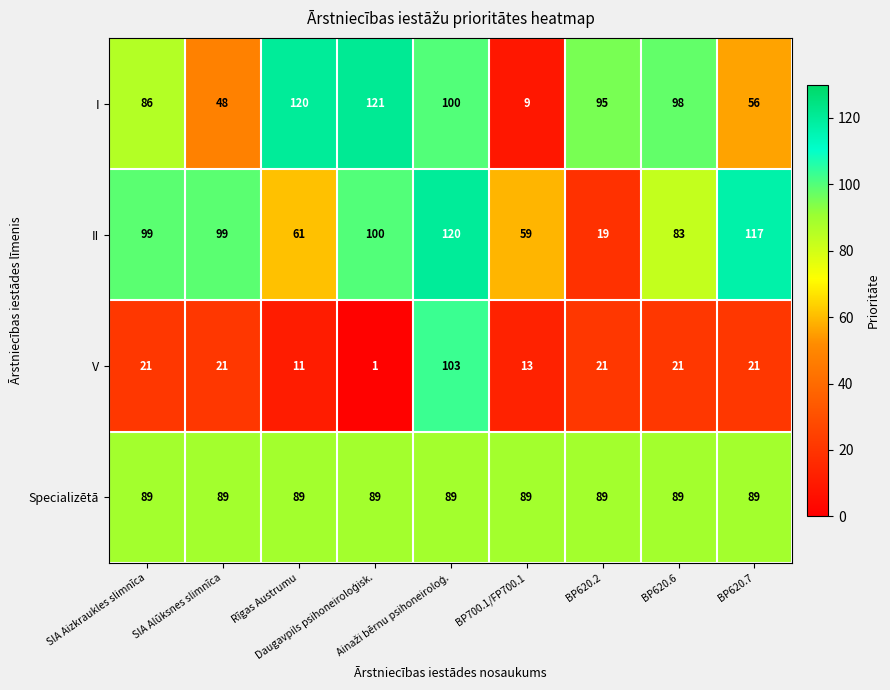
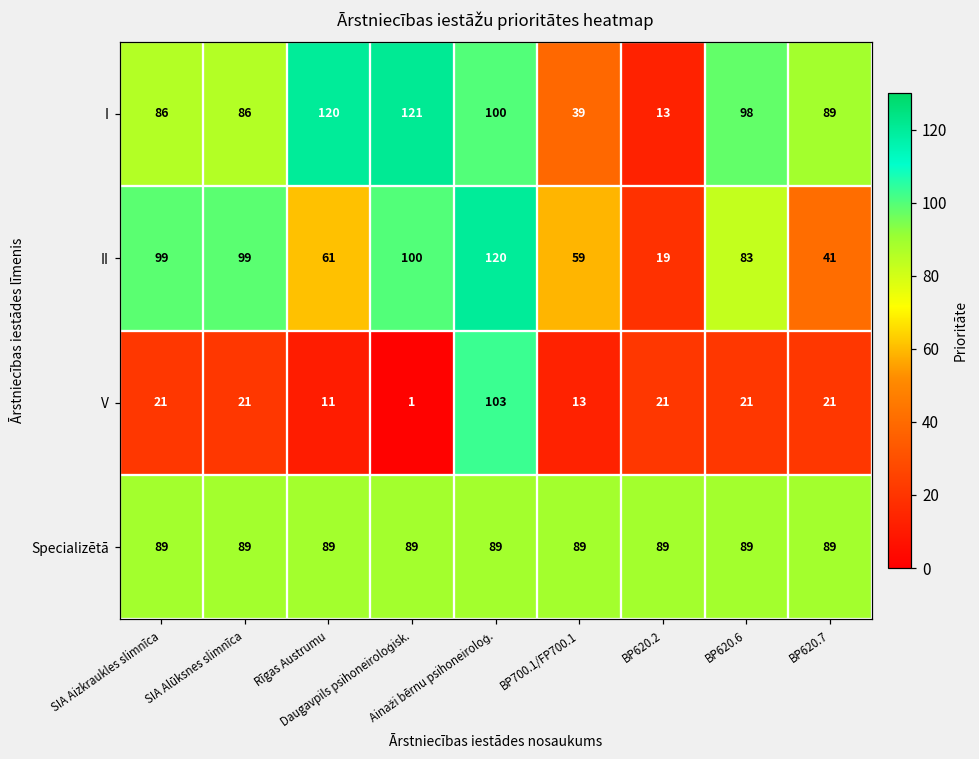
I, SIA Alūksnes slimnīca: 48 -> 86
I, BP700.1/FP700.1: 9 -> 39
I, BP620.2: 95 -> 13
I, BP620.7: 56 -> 89
II, BP620.7: 117 -> 41
